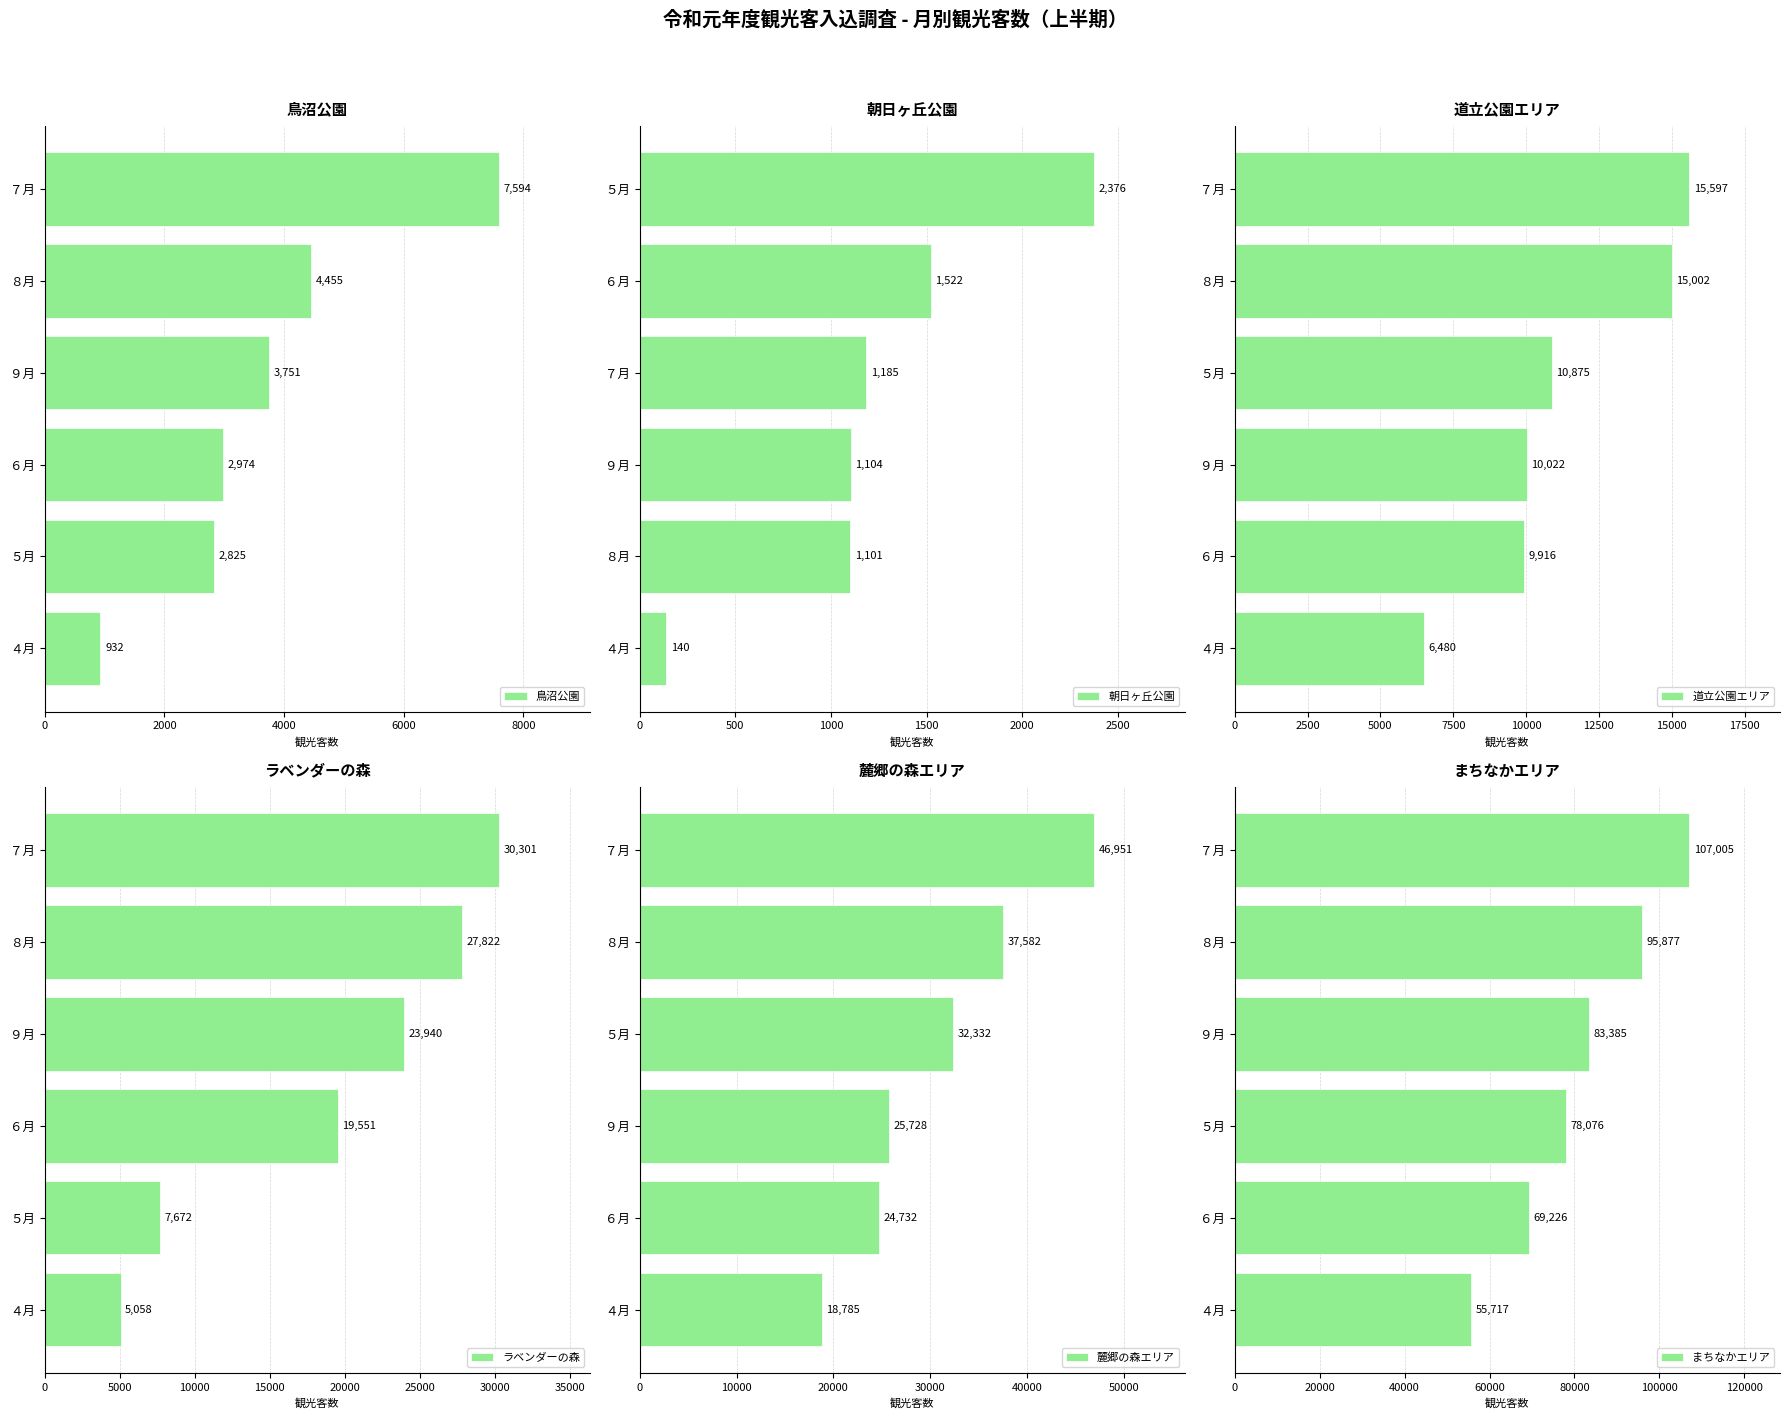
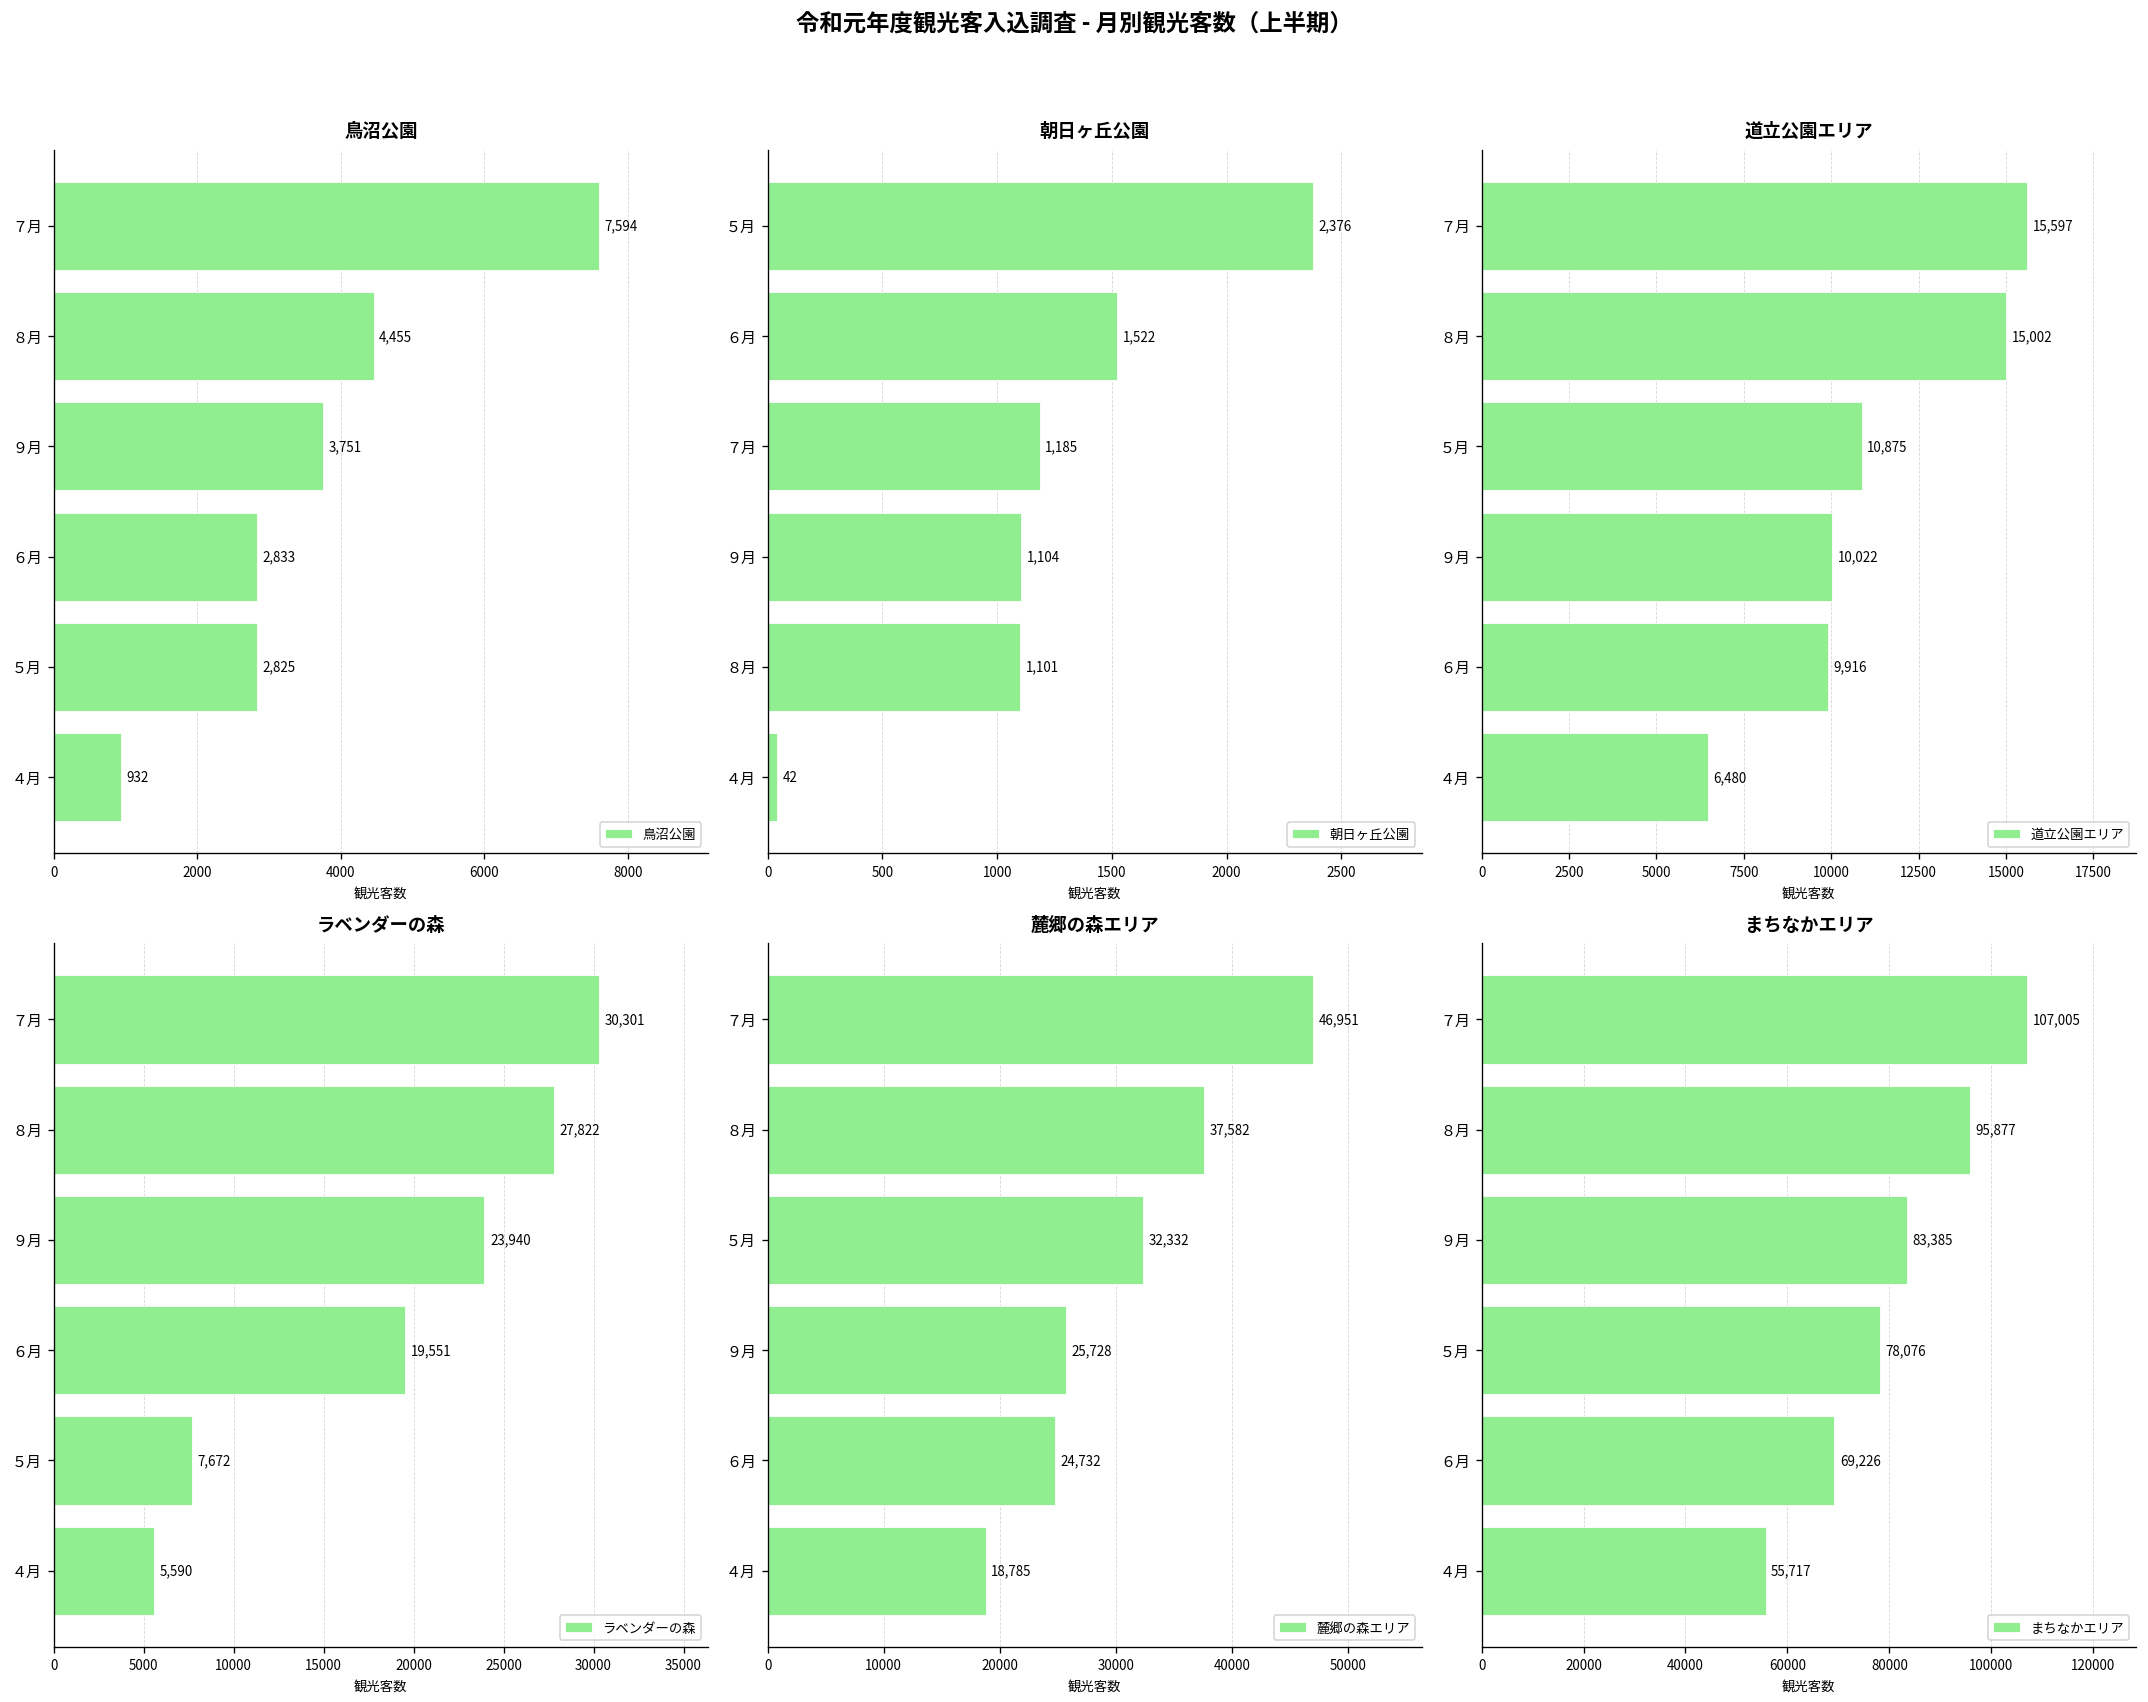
鳥沼公園, ６月: 2,974 -> 2,833
朝日ヶ丘公園, ４月: 140 -> 42
ラベンダーの森, ４月: 5,058 -> 5,590
